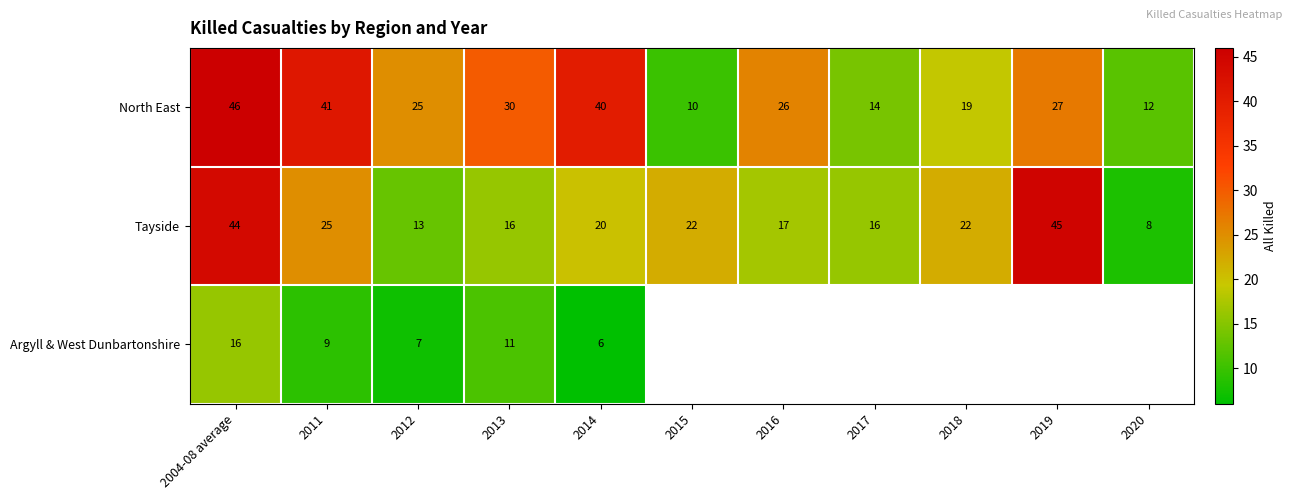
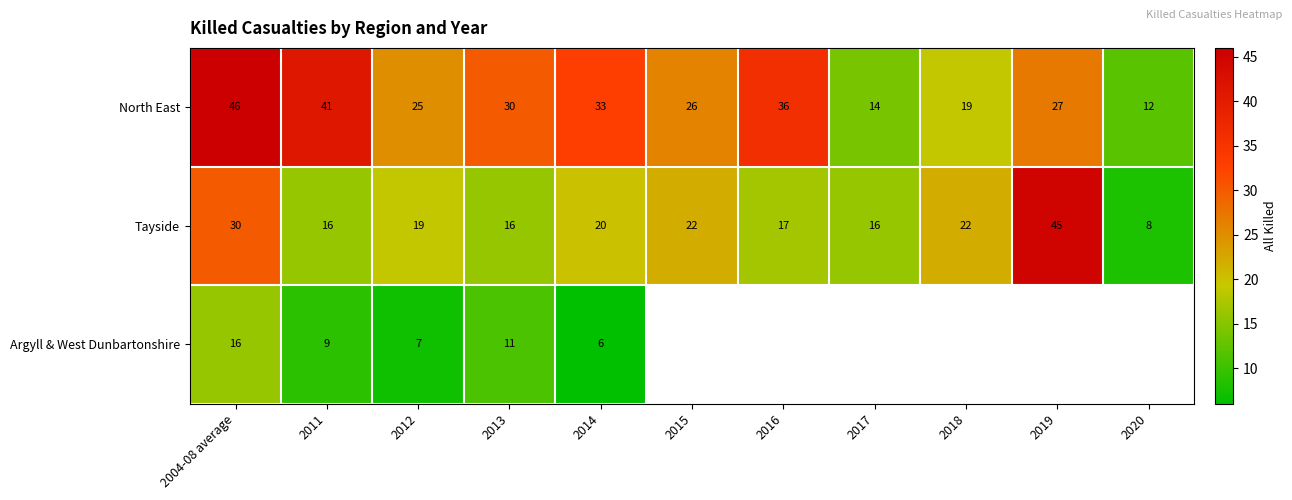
North East, 2014: 40 -> 33
North East, 2015: 10 -> 26
North East, 2016: 26 -> 36
Tayside, 2004-08 average: 44 -> 30
Tayside, 2011: 25 -> 16
Tayside, 2012: 13 -> 19
